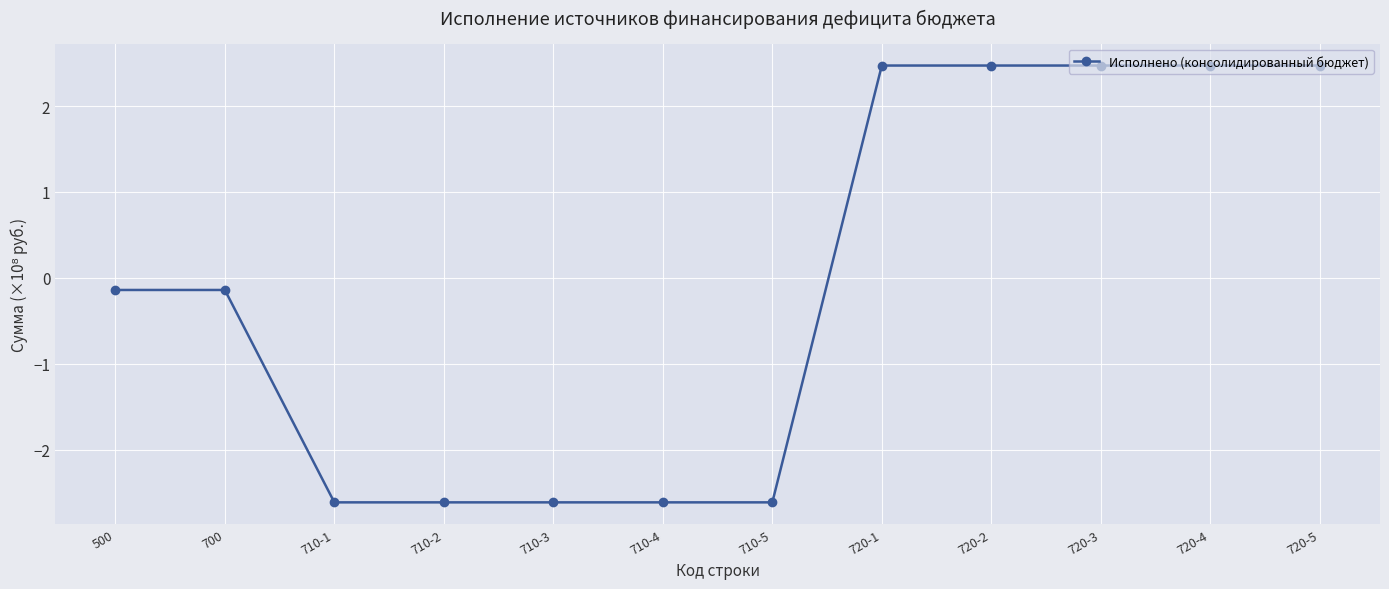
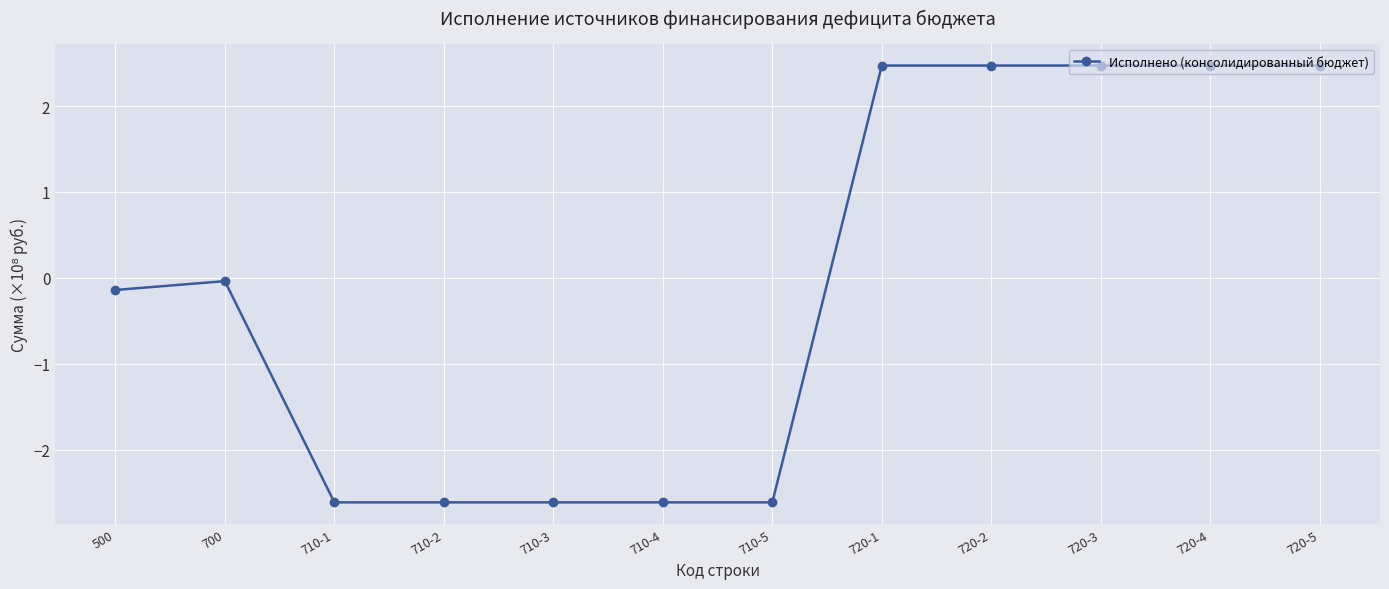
700: -0.1 -> 0.0
